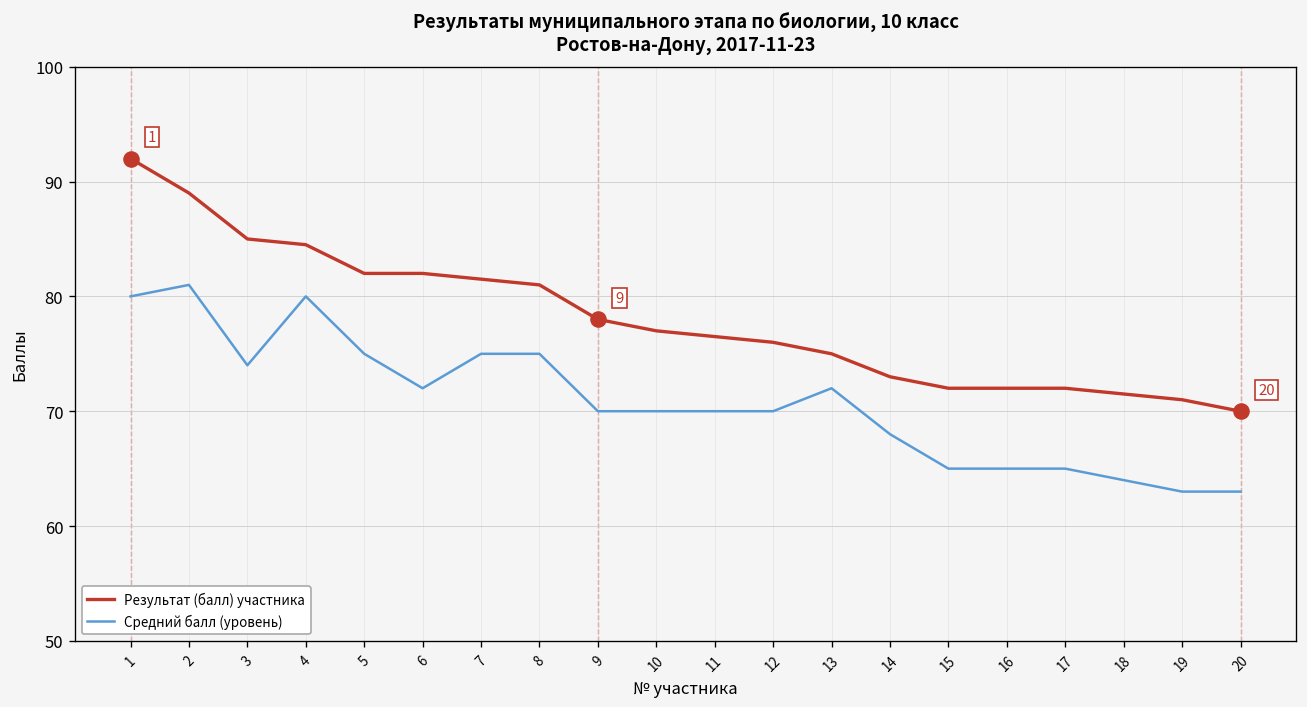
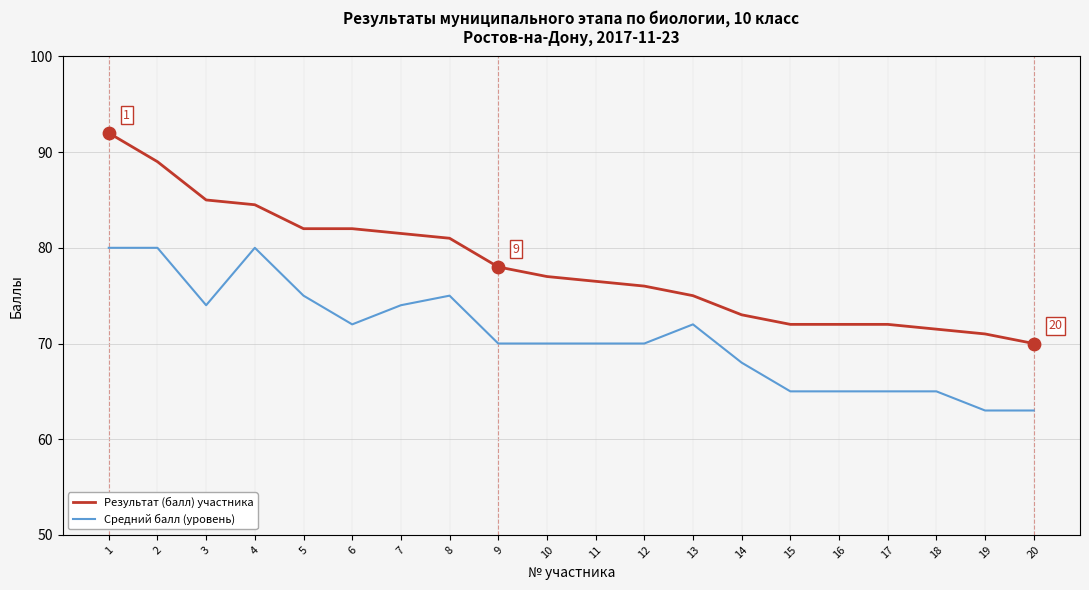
Средний балл (уровень), 2: 81 -> 80
Средний балл (уровень), 7: 75 -> 74
Средний балл (уровень), 18: 64 -> 65
